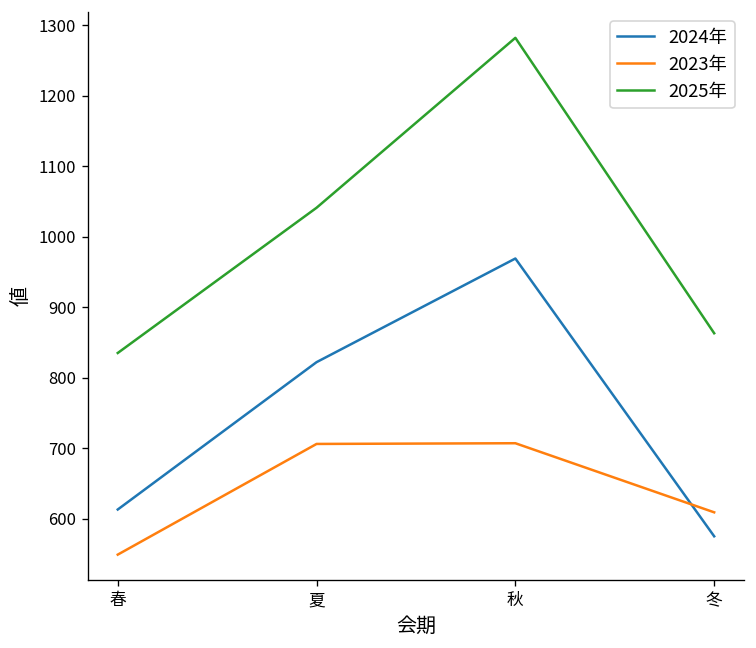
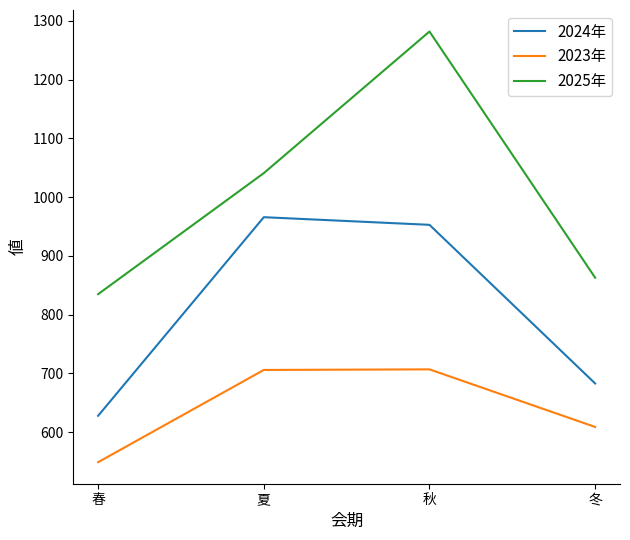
2024年, 春: 610 -> 630
2024年, 夏: 820 -> 970
2024年, 秋: 970 -> 950
2024年, 冬: 580 -> 680
